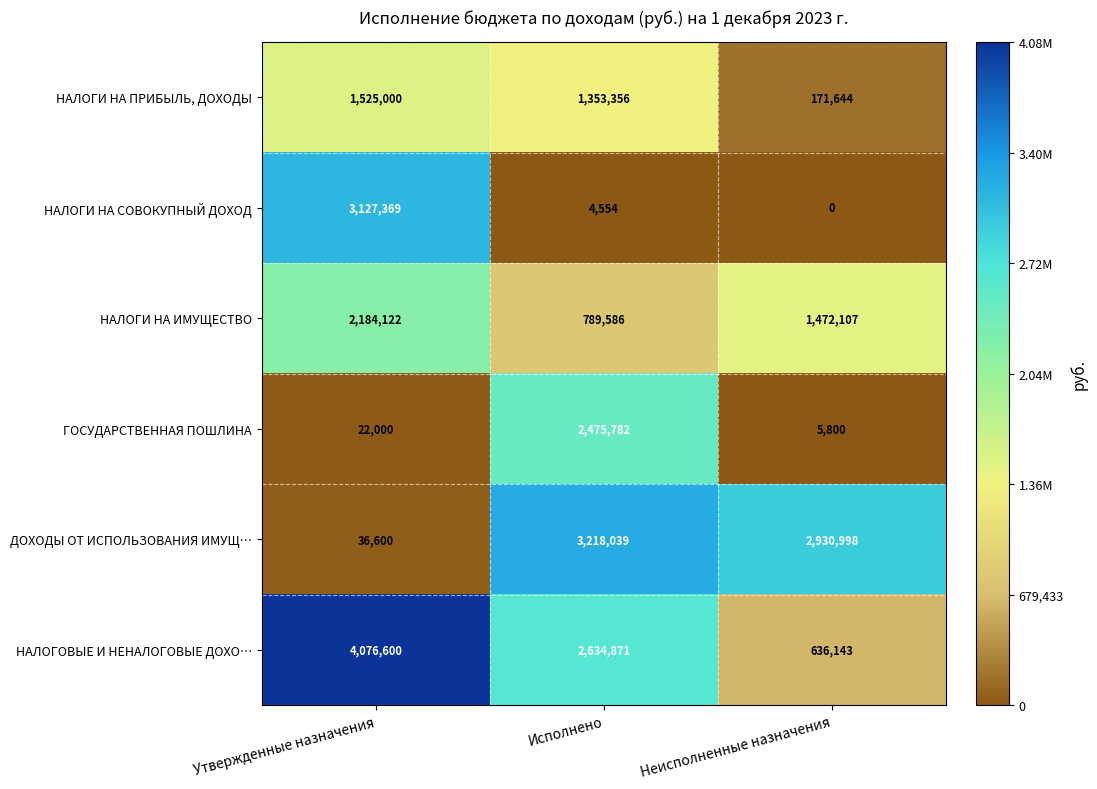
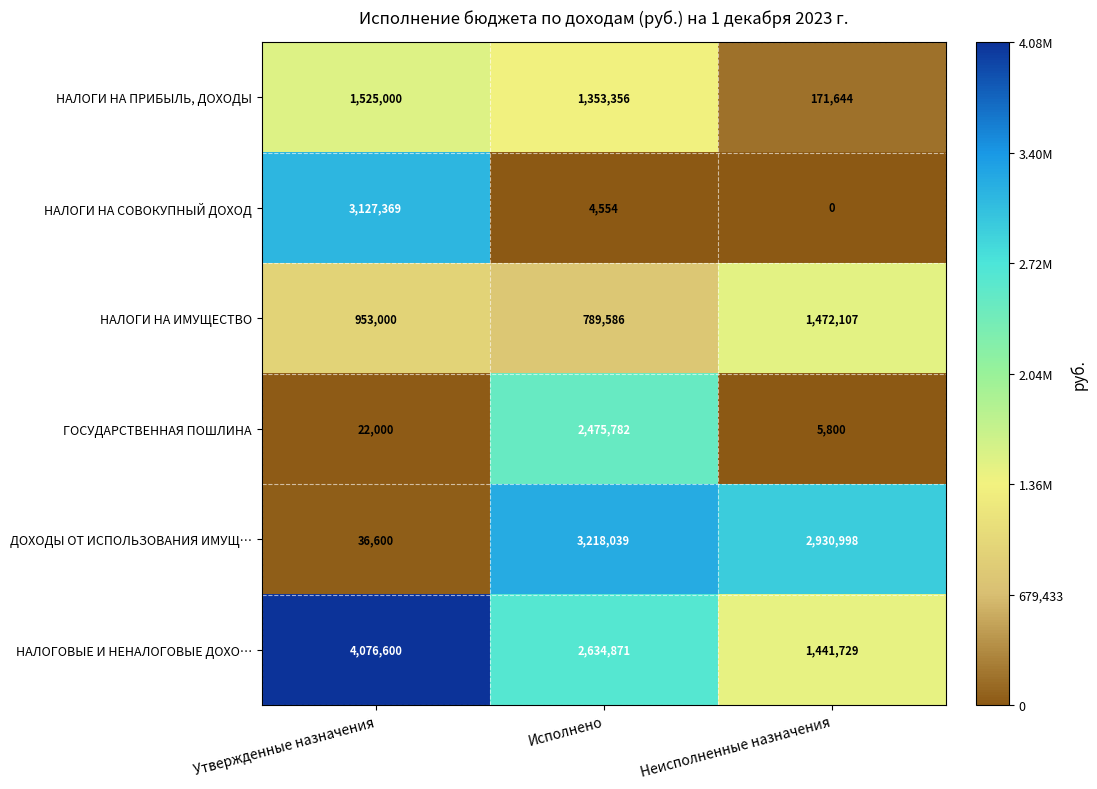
НАЛОГИ НА ИМУЩЕСТВО, Утвержденные назначения: 2,184,122 -> 953,000
НАЛОГОВЫЕ И НЕНАЛОГОВЫЕ ДОХО…, Неисполненные назначения: 636,143 -> 1,441,729
